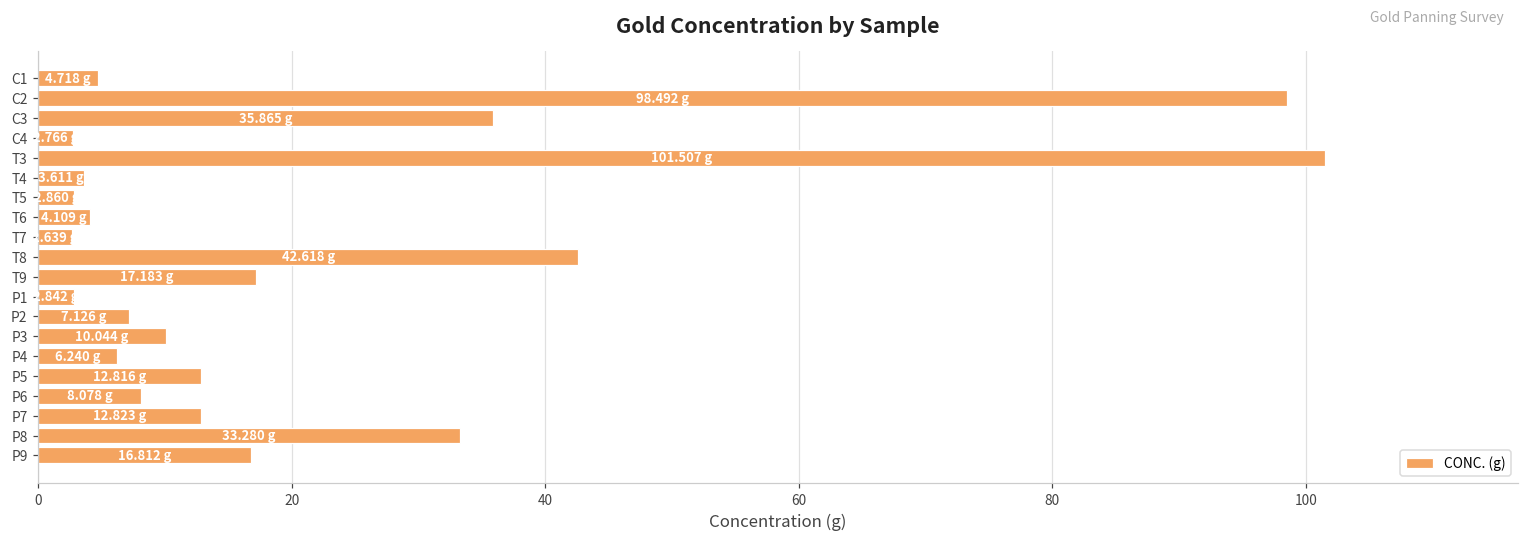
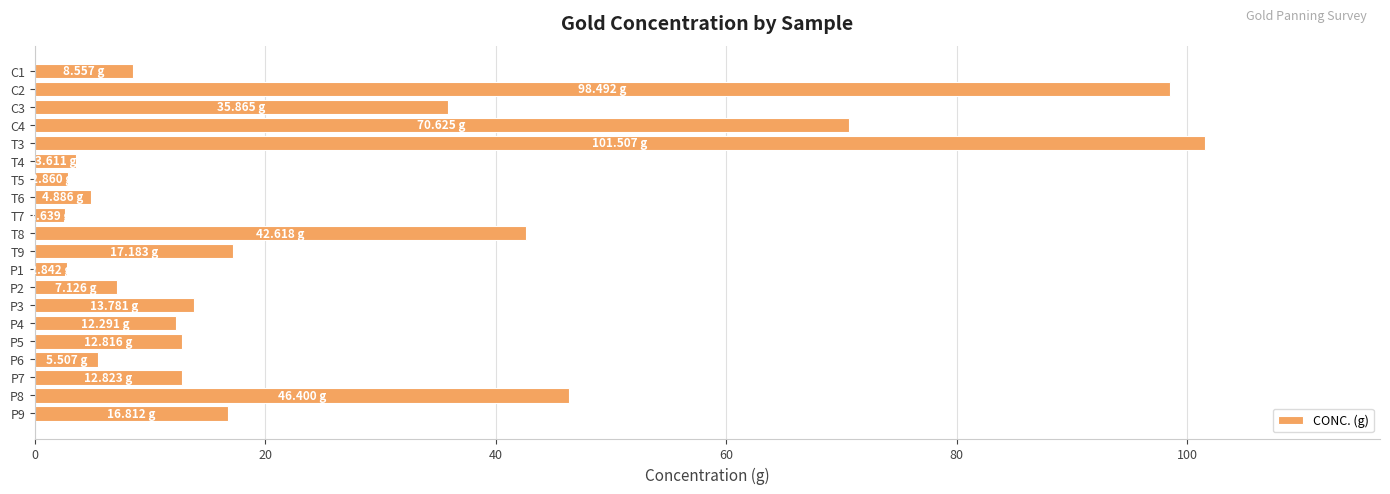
C1: 4.718 -> 8.557
C4: 2.766 -> 70.625
T6: 4.109 -> 4.886
P3: 10.044 -> 13.781
P4: 6.240 -> 12.291
P6: 8.078 -> 5.507
P8: 33.280 -> 46.400
